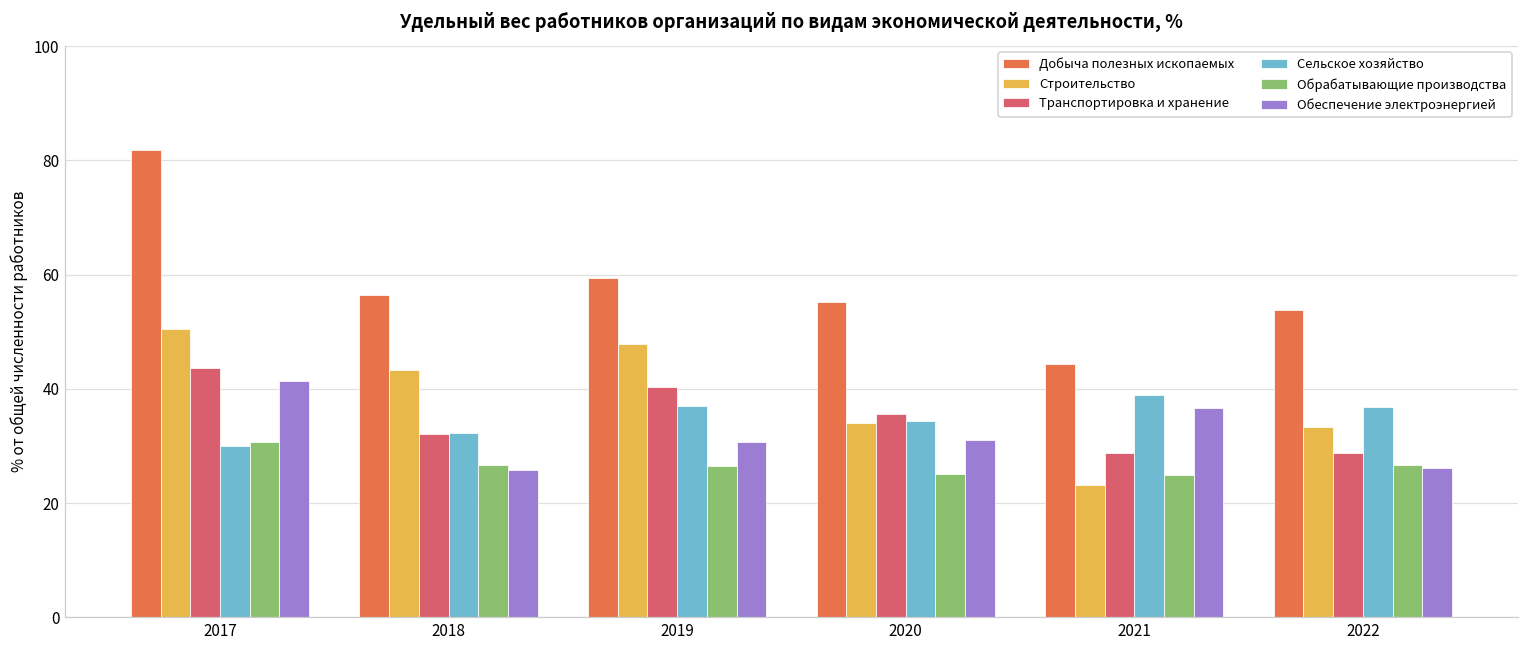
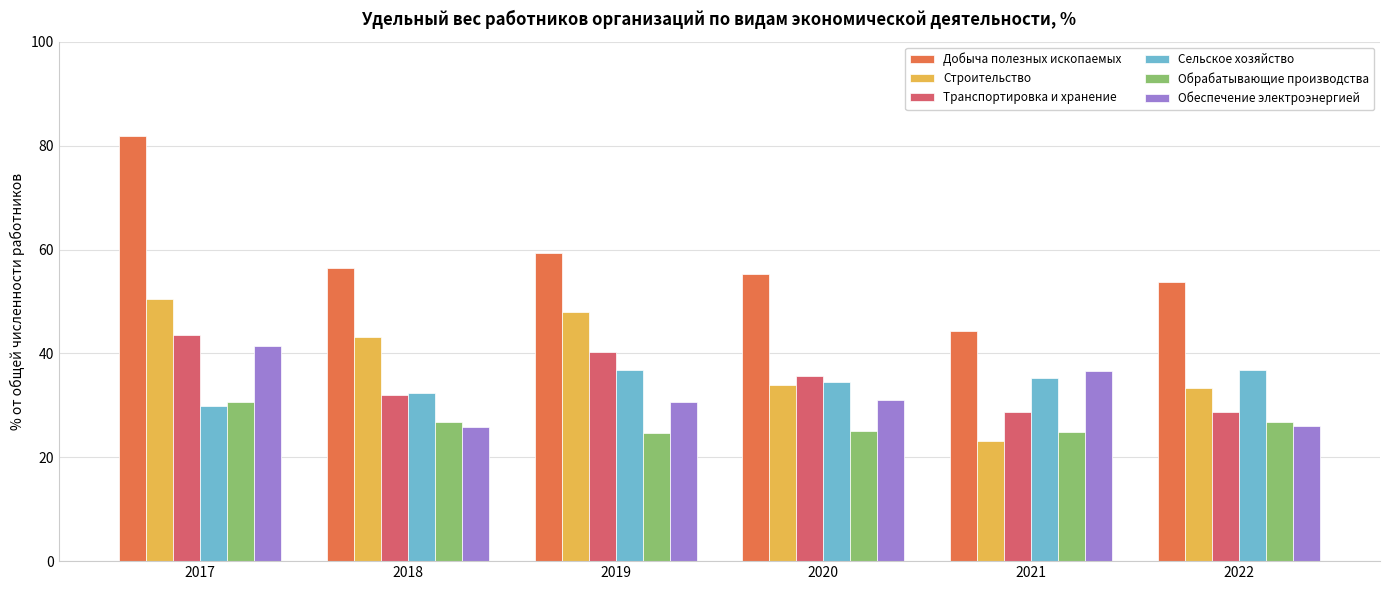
Обрабатывающие производства, 2019: 27 -> 25
Сельское хозяйство, 2021: 39 -> 35
